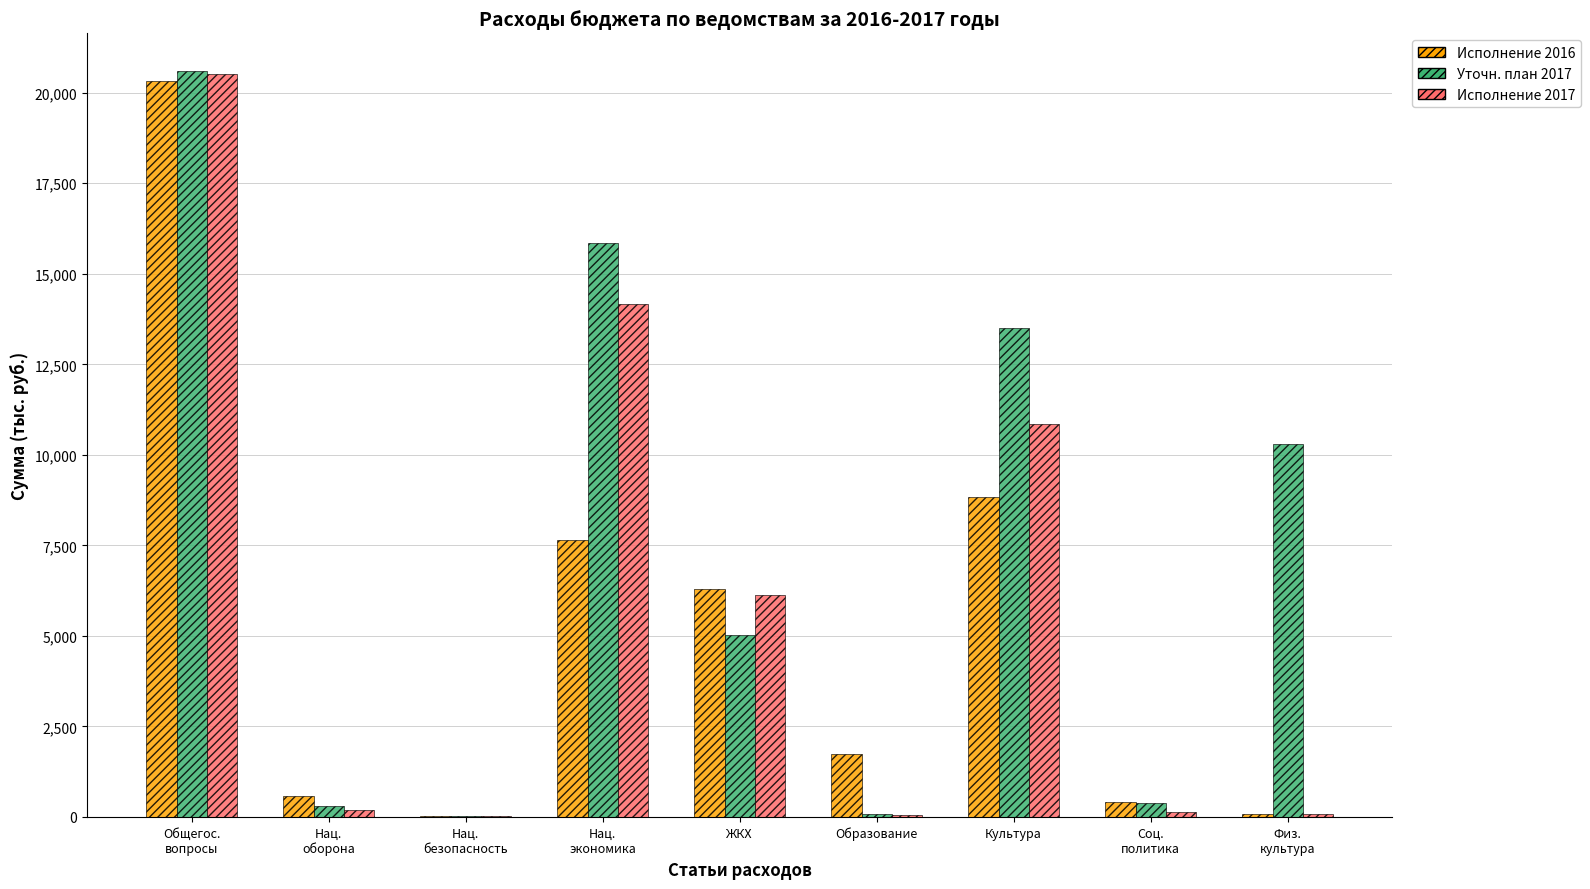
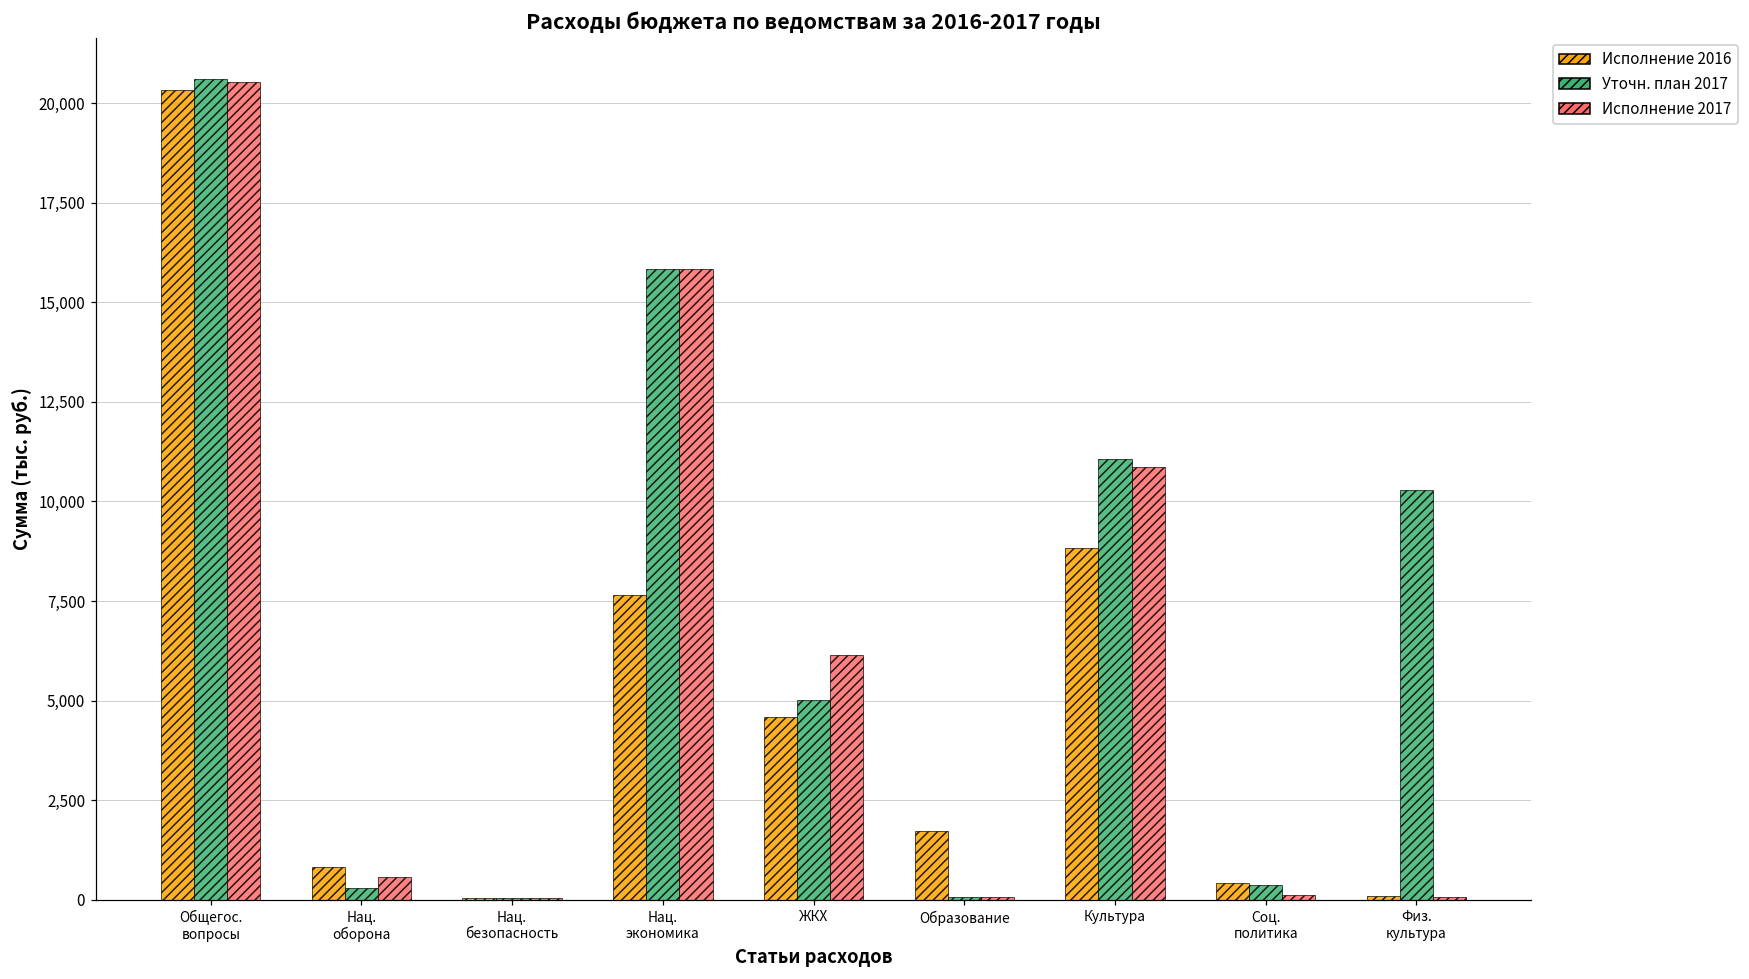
Исполнение 2016, Нац. оборона: 600 -> 800
Исполнение 2017, Нац. оборона: 200 -> 600
Исполнение 2017, Нац. экономика: 14,200 -> 15,800
Исполнение 2016, ЖКХ: 6,300 -> 4,600
Уточн. план 2017, Культура: 13,500 -> 11,100
